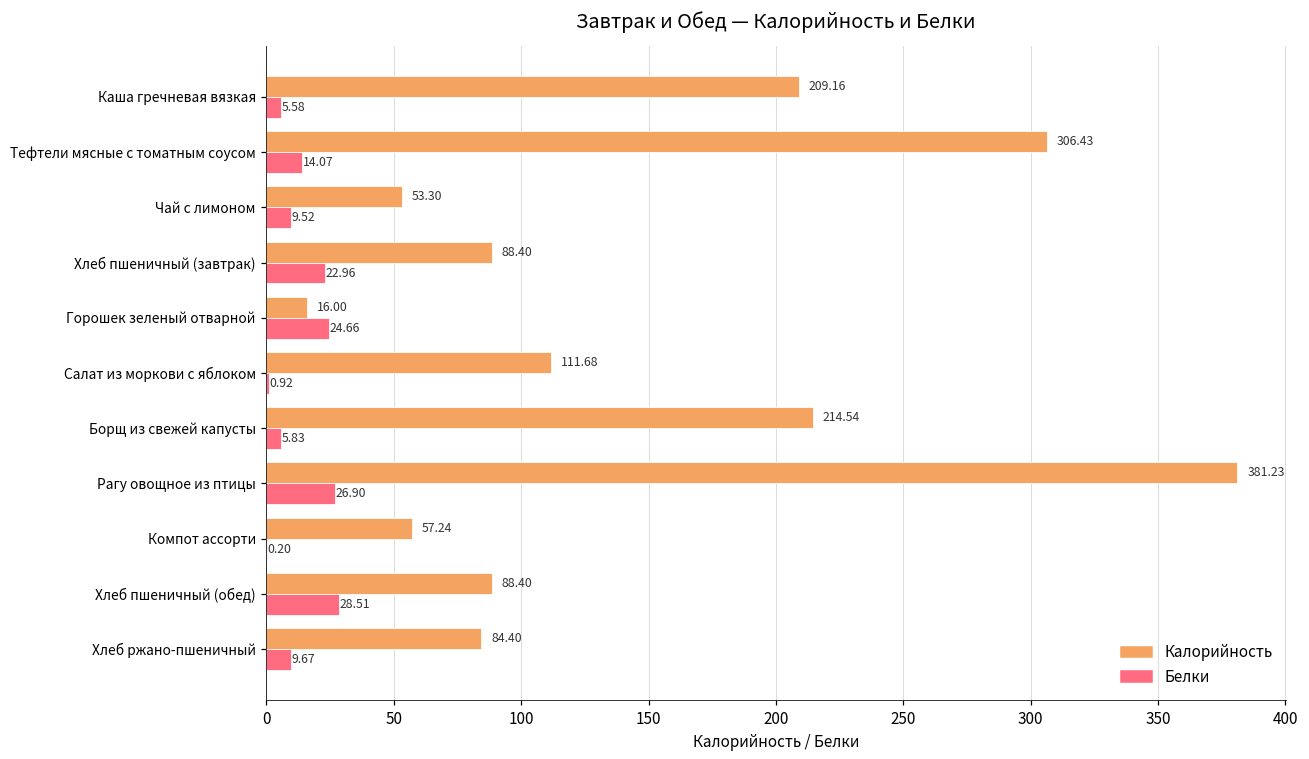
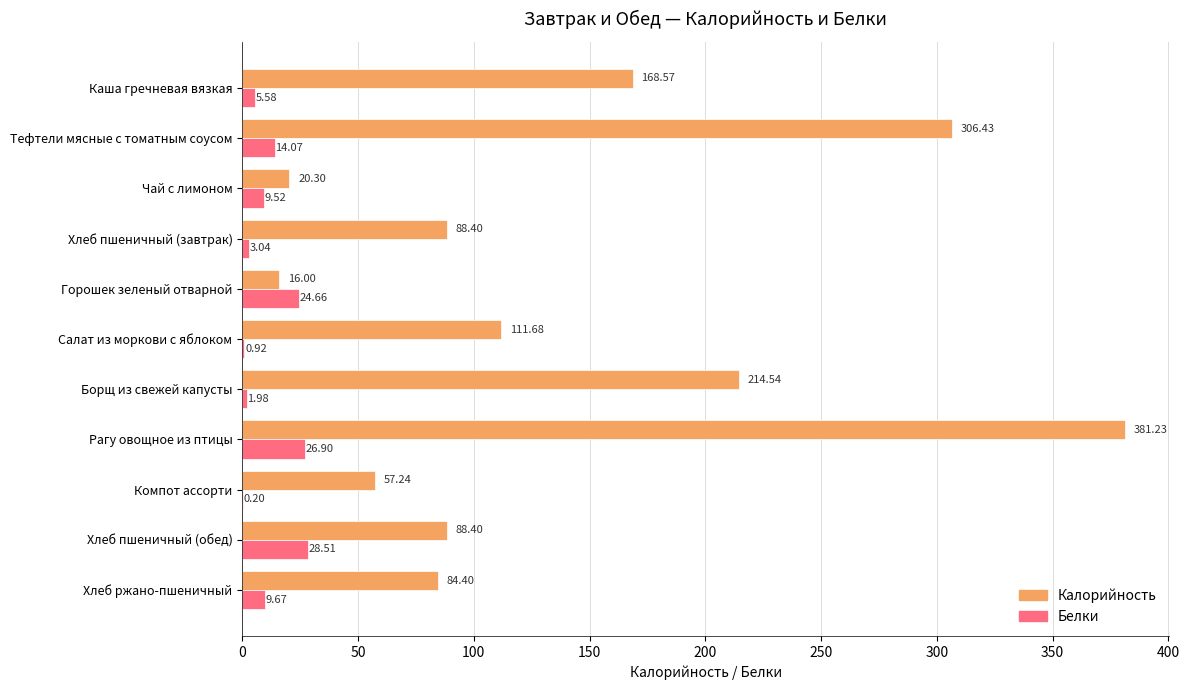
Калорийность, Каша гречневая вязкая: 209.16 -> 168.57
Калорийность, Чай с лимоном: 53.30 -> 20.30
Белки, Хлеб пшеничный (завтрак): 22.96 -> 3.04
Белки, Борщ из свежей капусты: 5.83 -> 1.98
